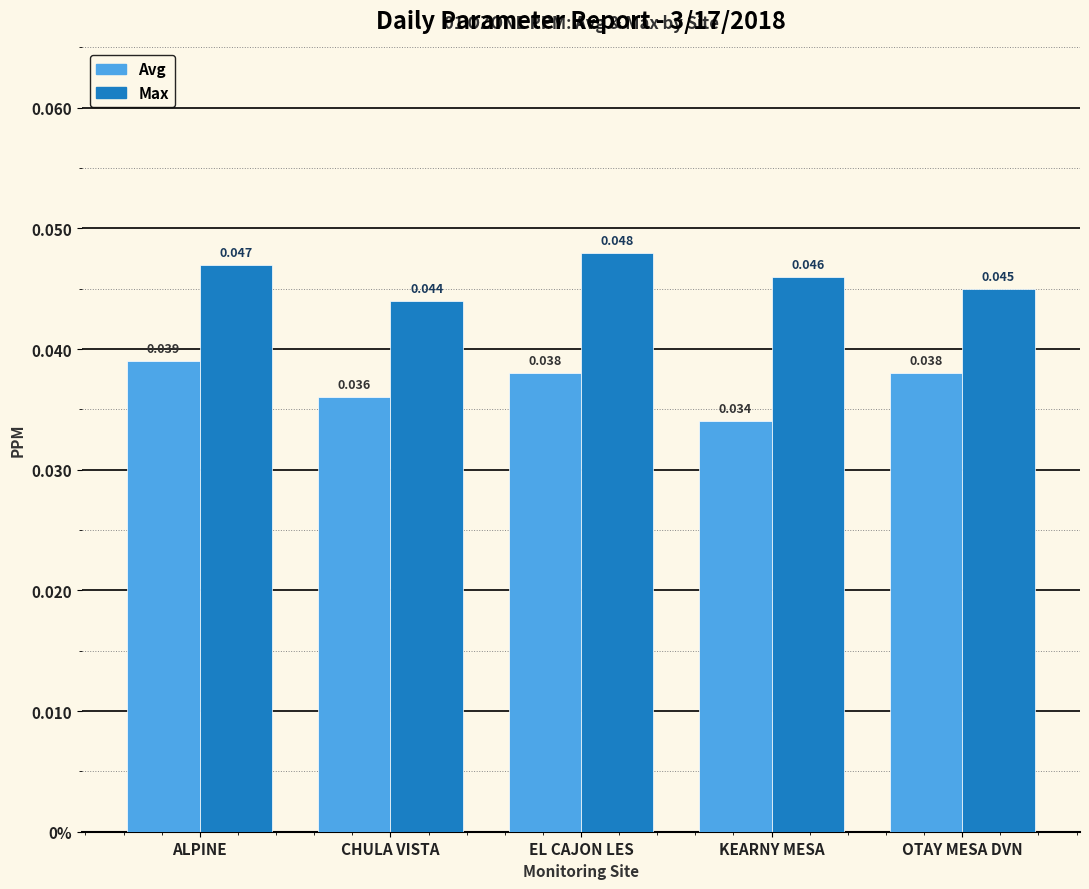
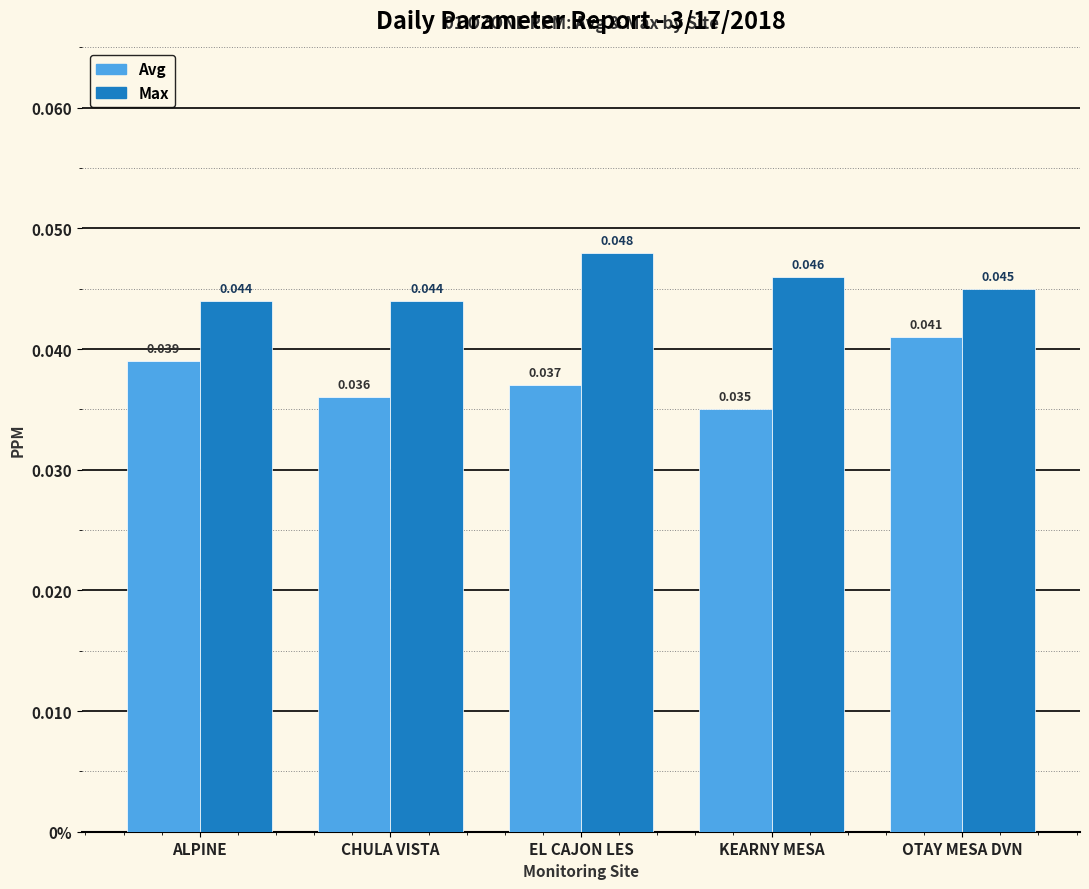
Max, ALPINE: 0.047 -> 0.044
Avg, EL CAJON LES: 0.038 -> 0.037
Avg, KEARNY MESA: 0.034 -> 0.035
Avg, OTAY MESA DVN: 0.038 -> 0.041
